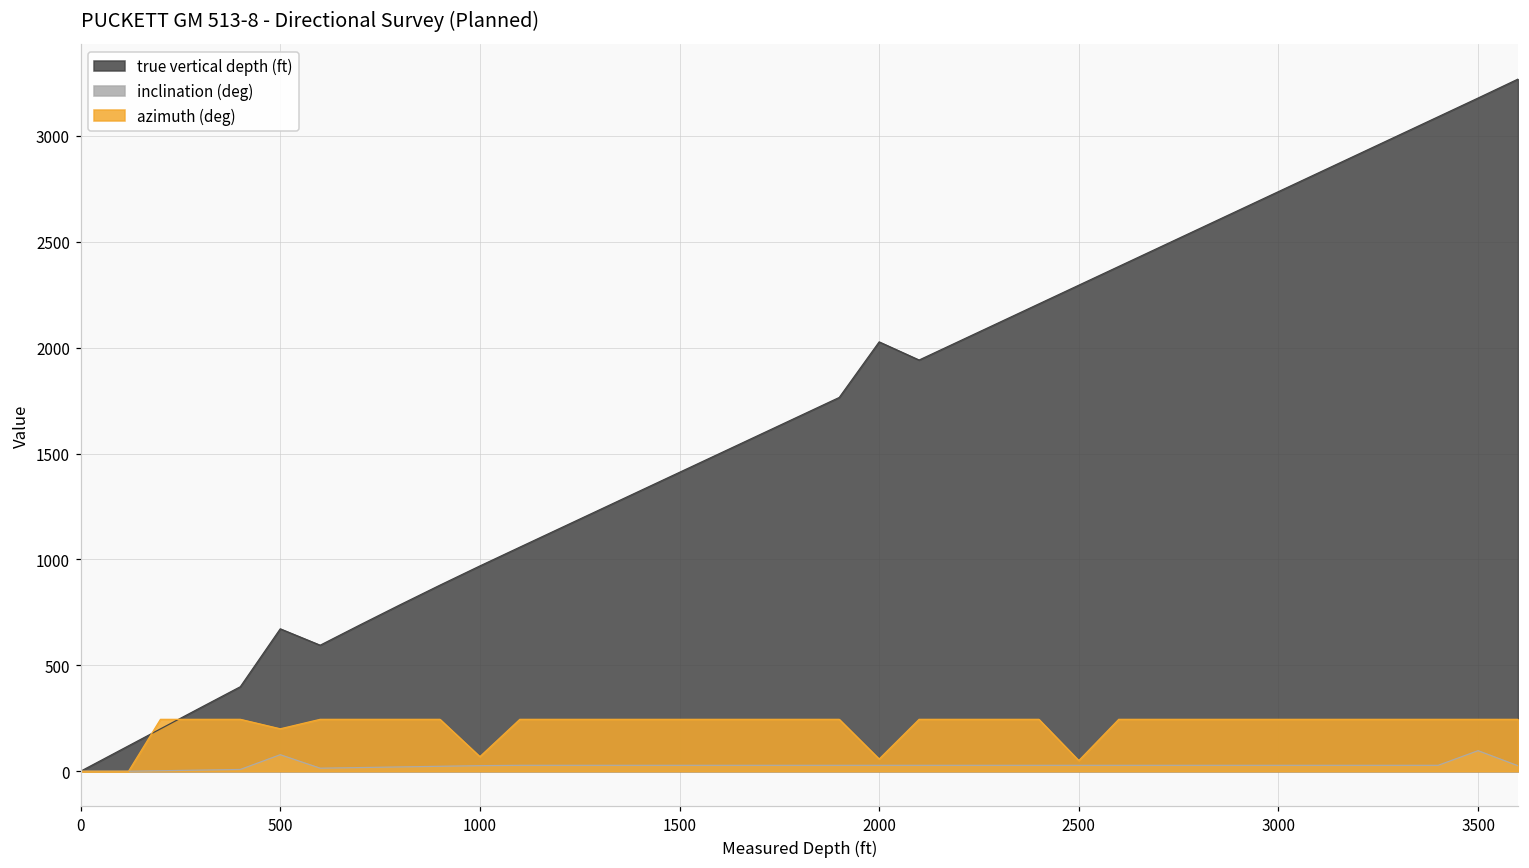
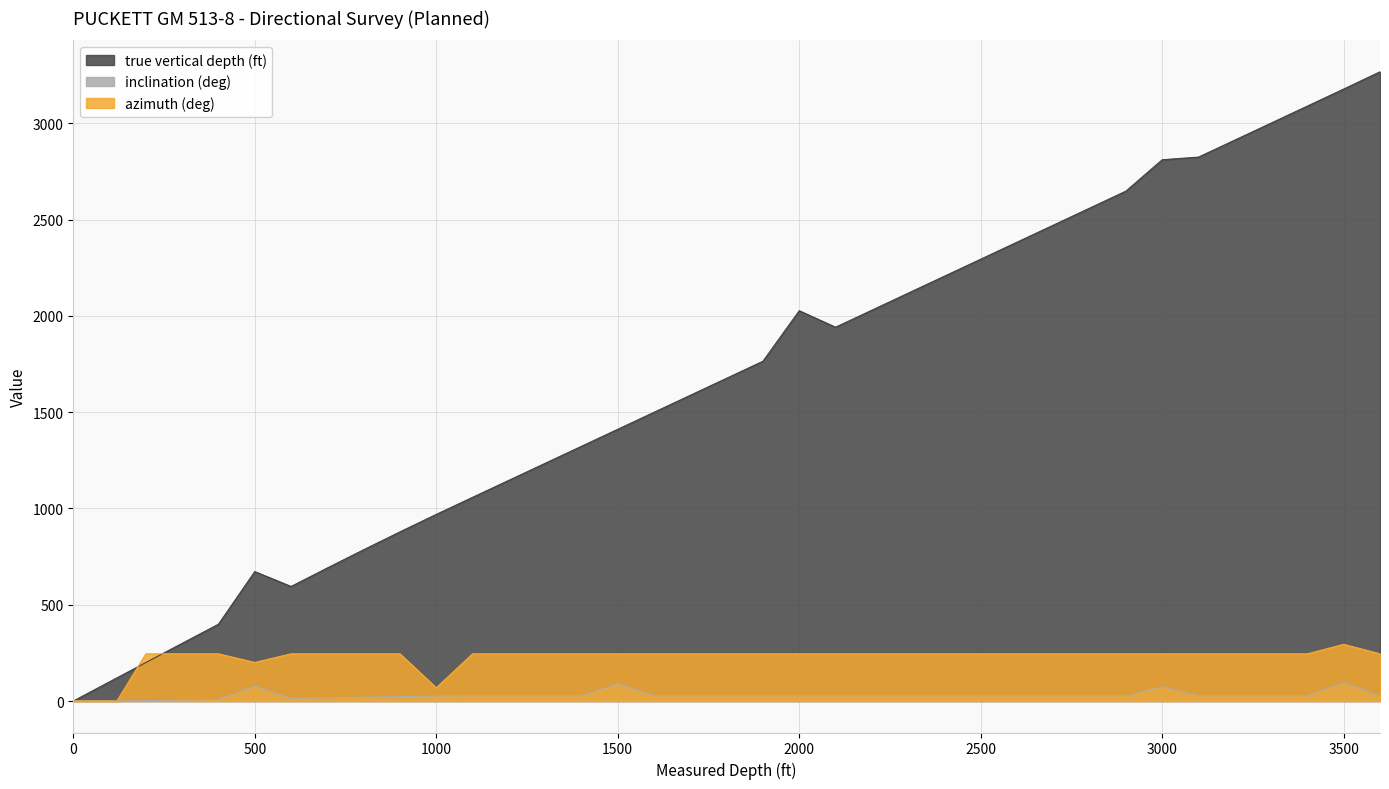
inclination (deg), 1500: 30 -> 90
azimuth (deg), 2000: 60 -> 250
azimuth (deg), 2500: 50 -> 250
true vertical depth (ft), 3000: 2740 -> 2810
inclination (deg), 3000: 30 -> 70
azimuth (deg), 3500: 250 -> 290
